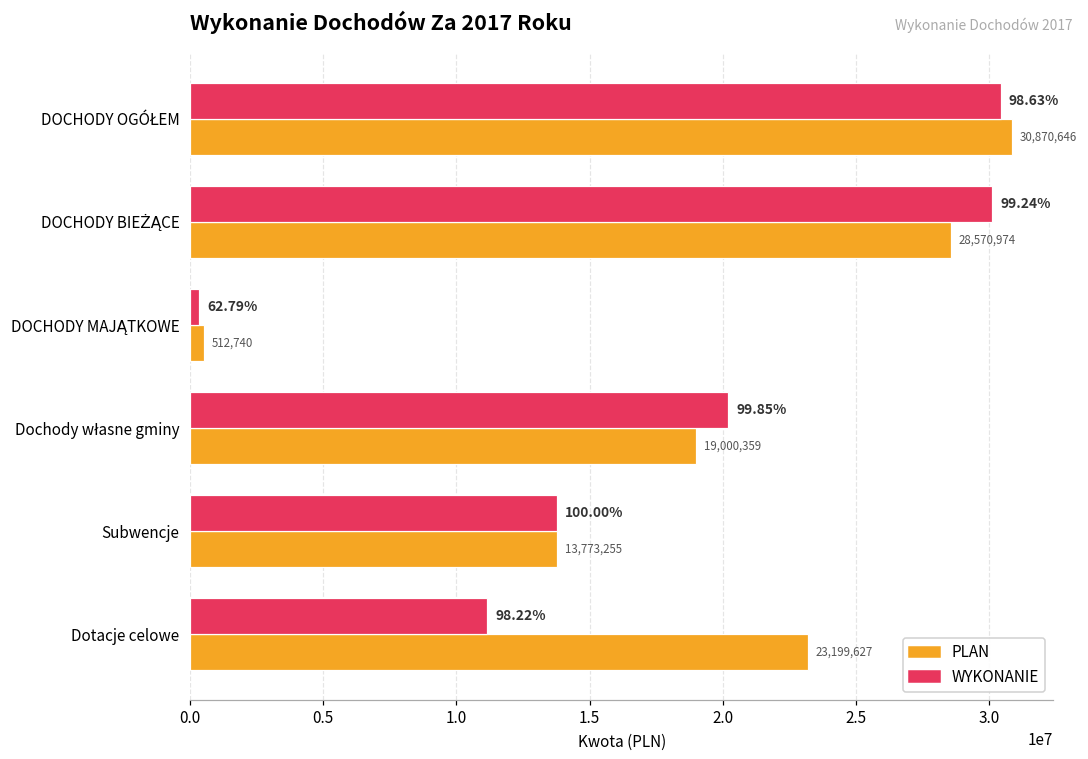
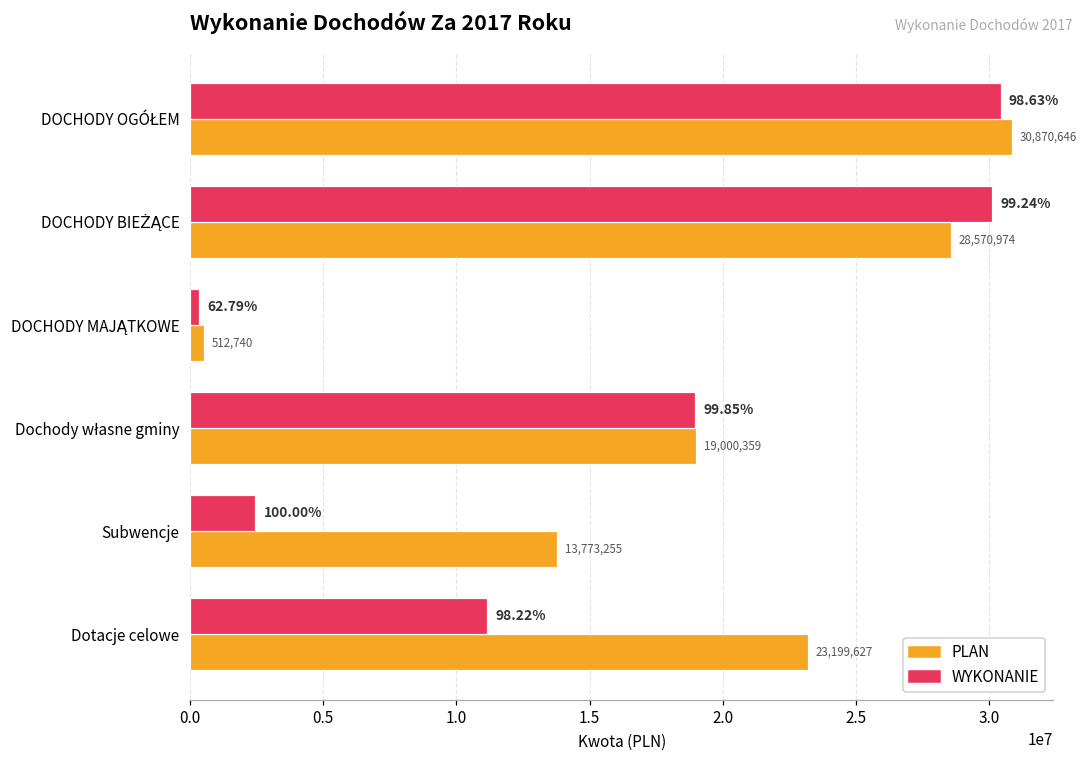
WYKONANIE, Dochody własne gminy: 20200000 -> 19000000
WYKONANIE, Subwencje: 13800000 -> 2400000
